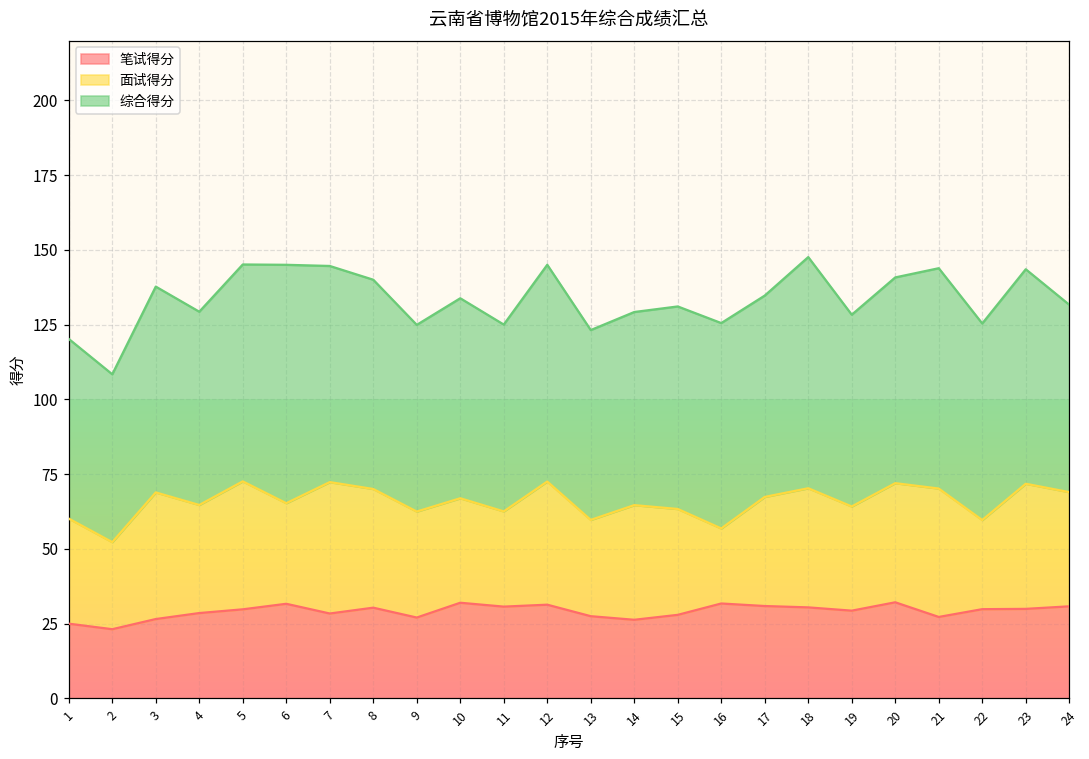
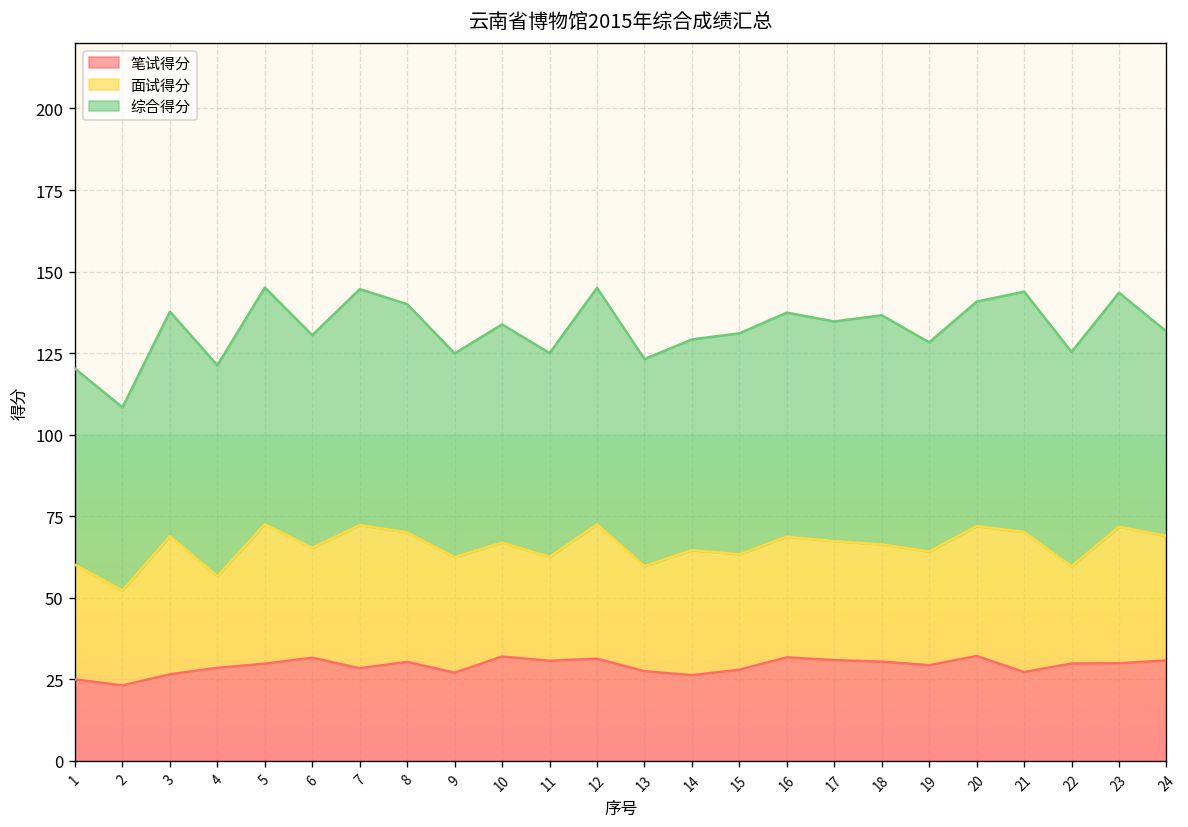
面试得分, 4: 36 -> 28
综合得分, 6: 80 -> 65
面试得分, 16: 25 -> 37
面试得分, 18: 40 -> 36
综合得分, 18: 77 -> 70
